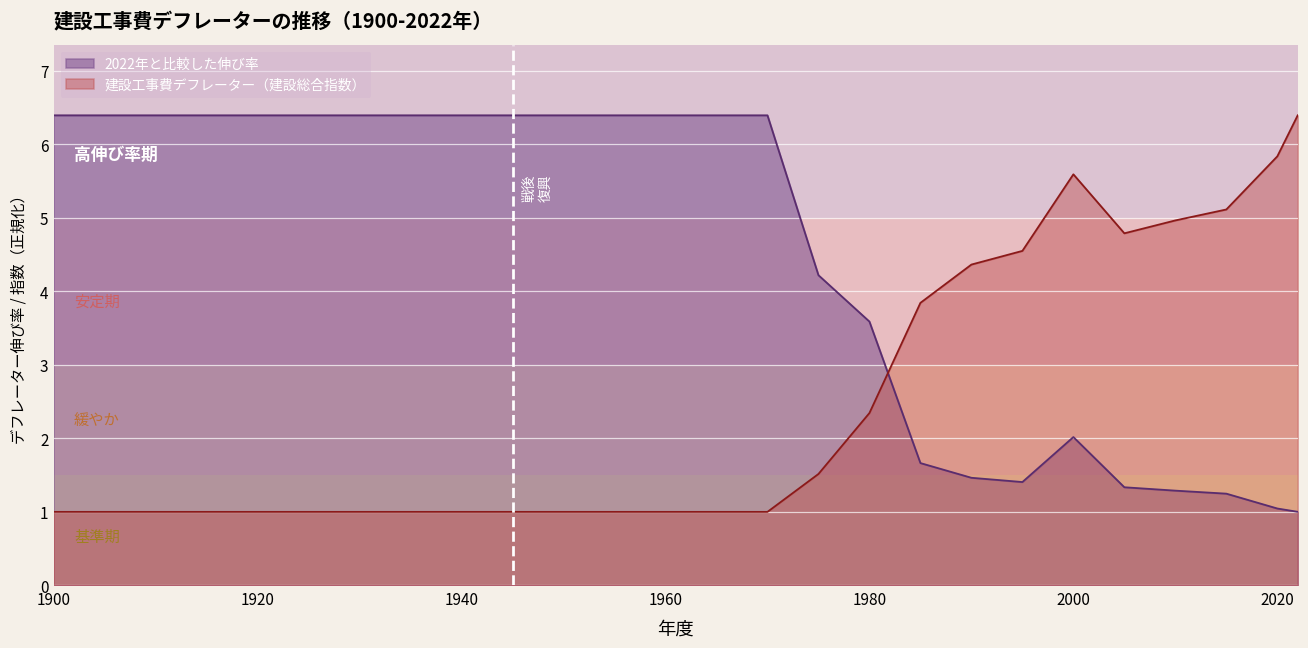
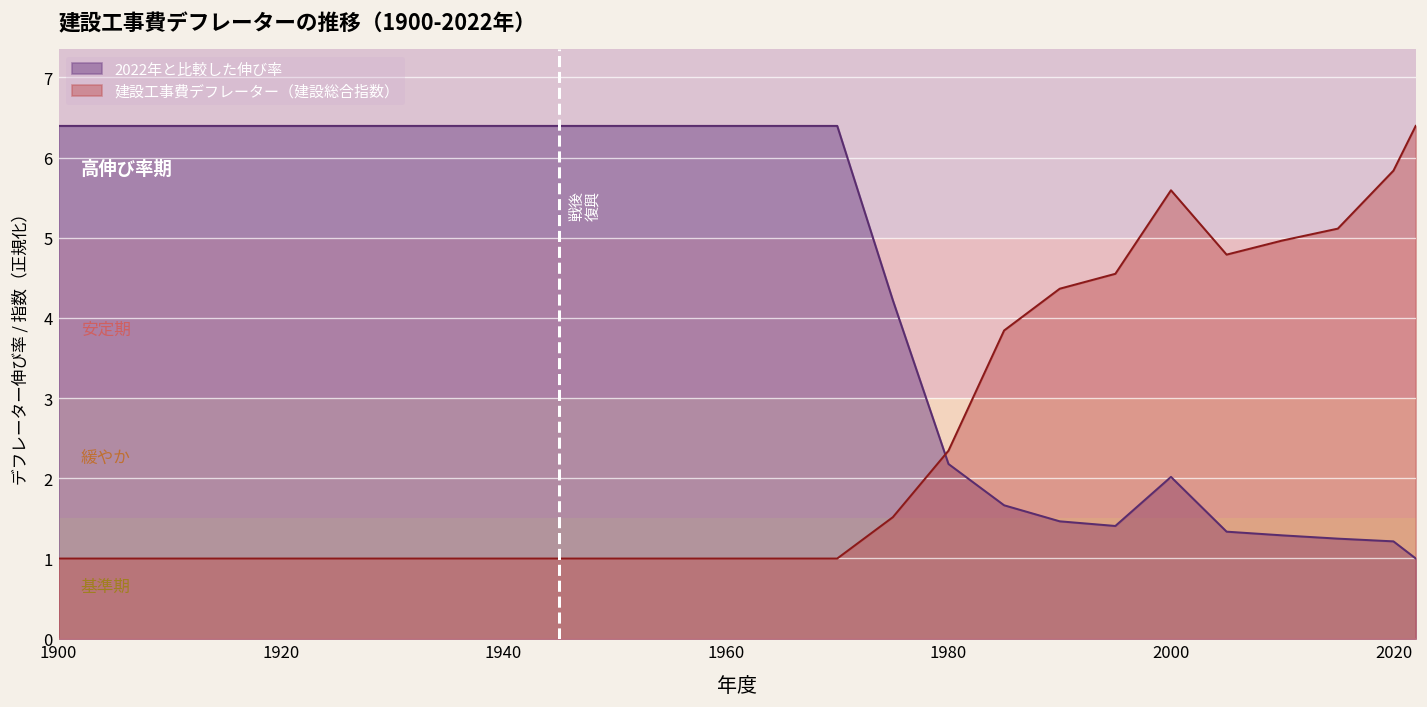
2022年と比較した伸び率, 1980: 3.6 -> 2.2
2022年と比較した伸び率, 2020: 1.0 -> 1.2
